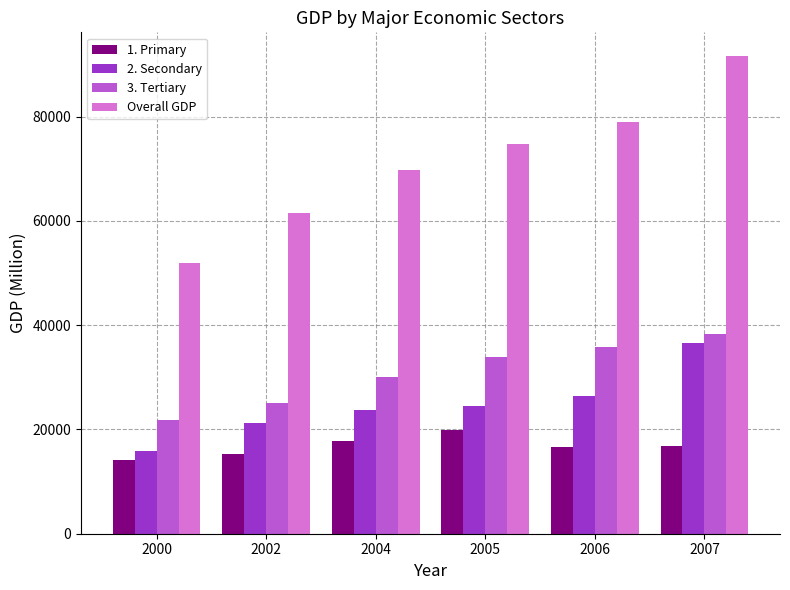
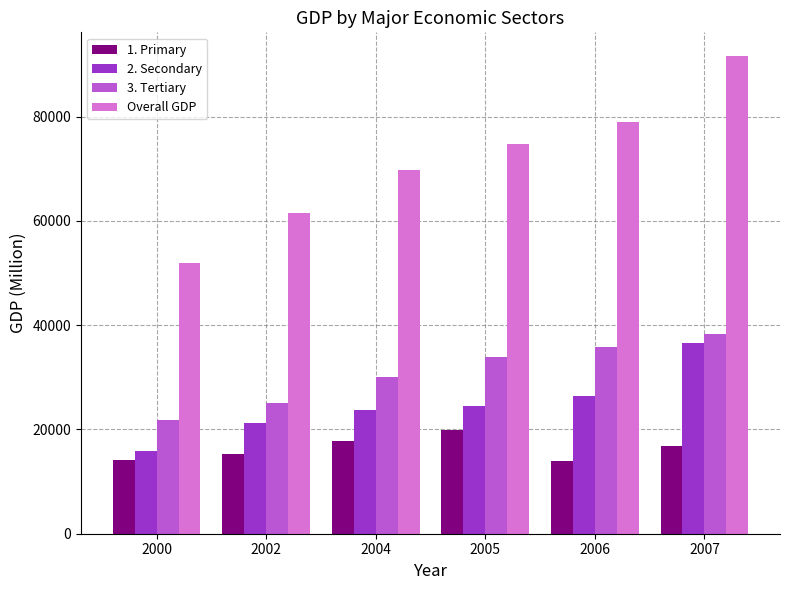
1. Primary, 2006: 17000 -> 14000
